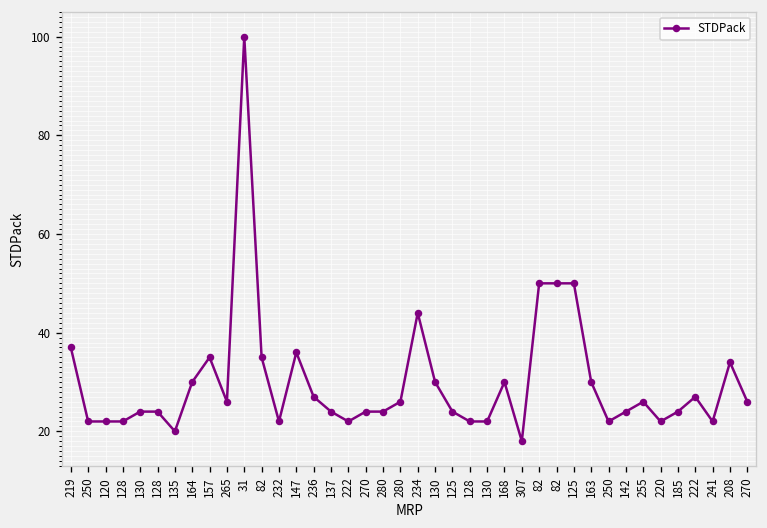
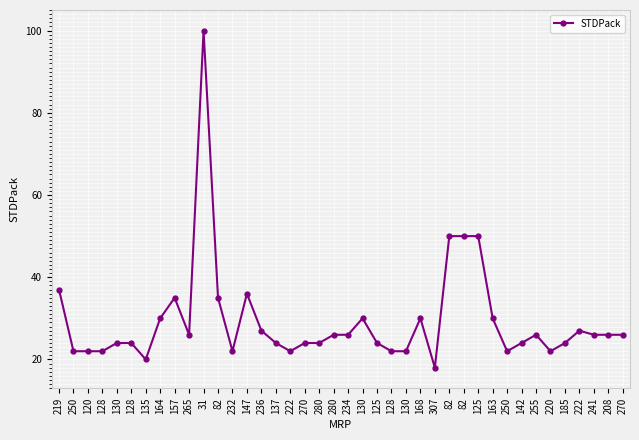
234: 44 -> 26
241: 22 -> 26
208: 34 -> 26
